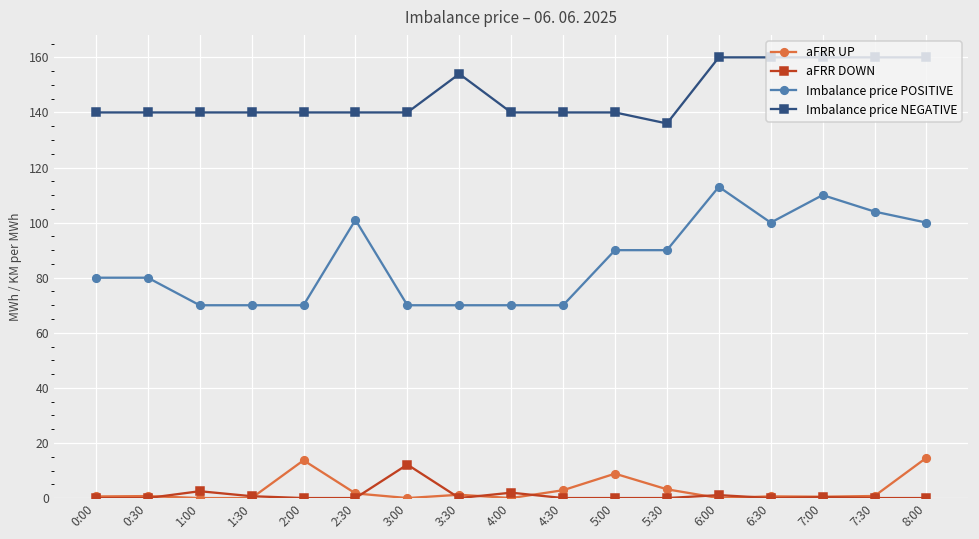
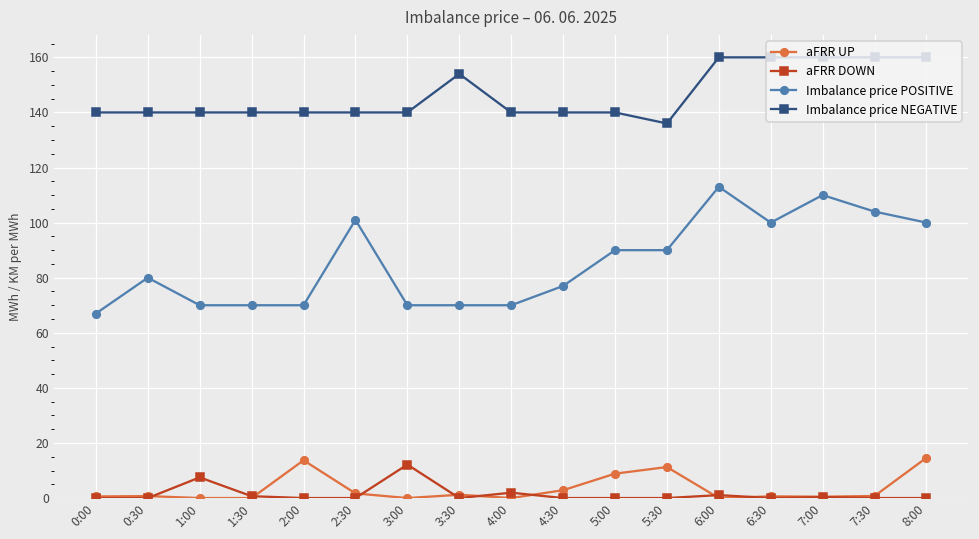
Imbalance price POSITIVE, 0:00: 80 -> 67
aFRR DOWN, 1:00: 2 -> 8
Imbalance price POSITIVE, 4:30: 70 -> 77
aFRR UP, 5:30: 3 -> 11
